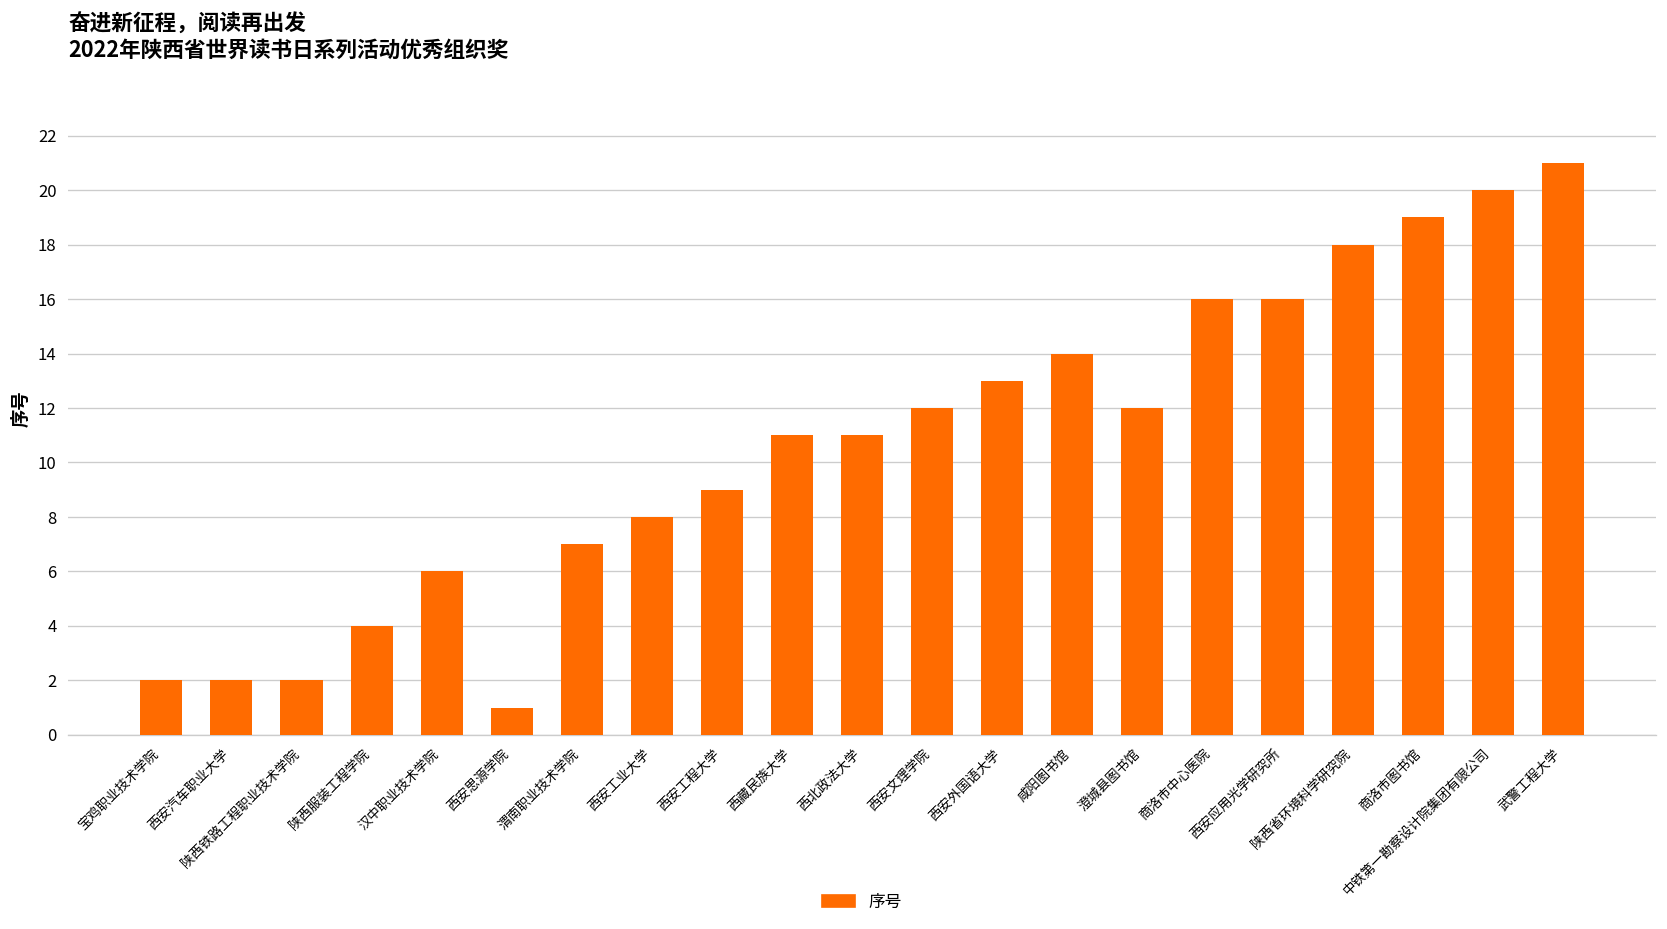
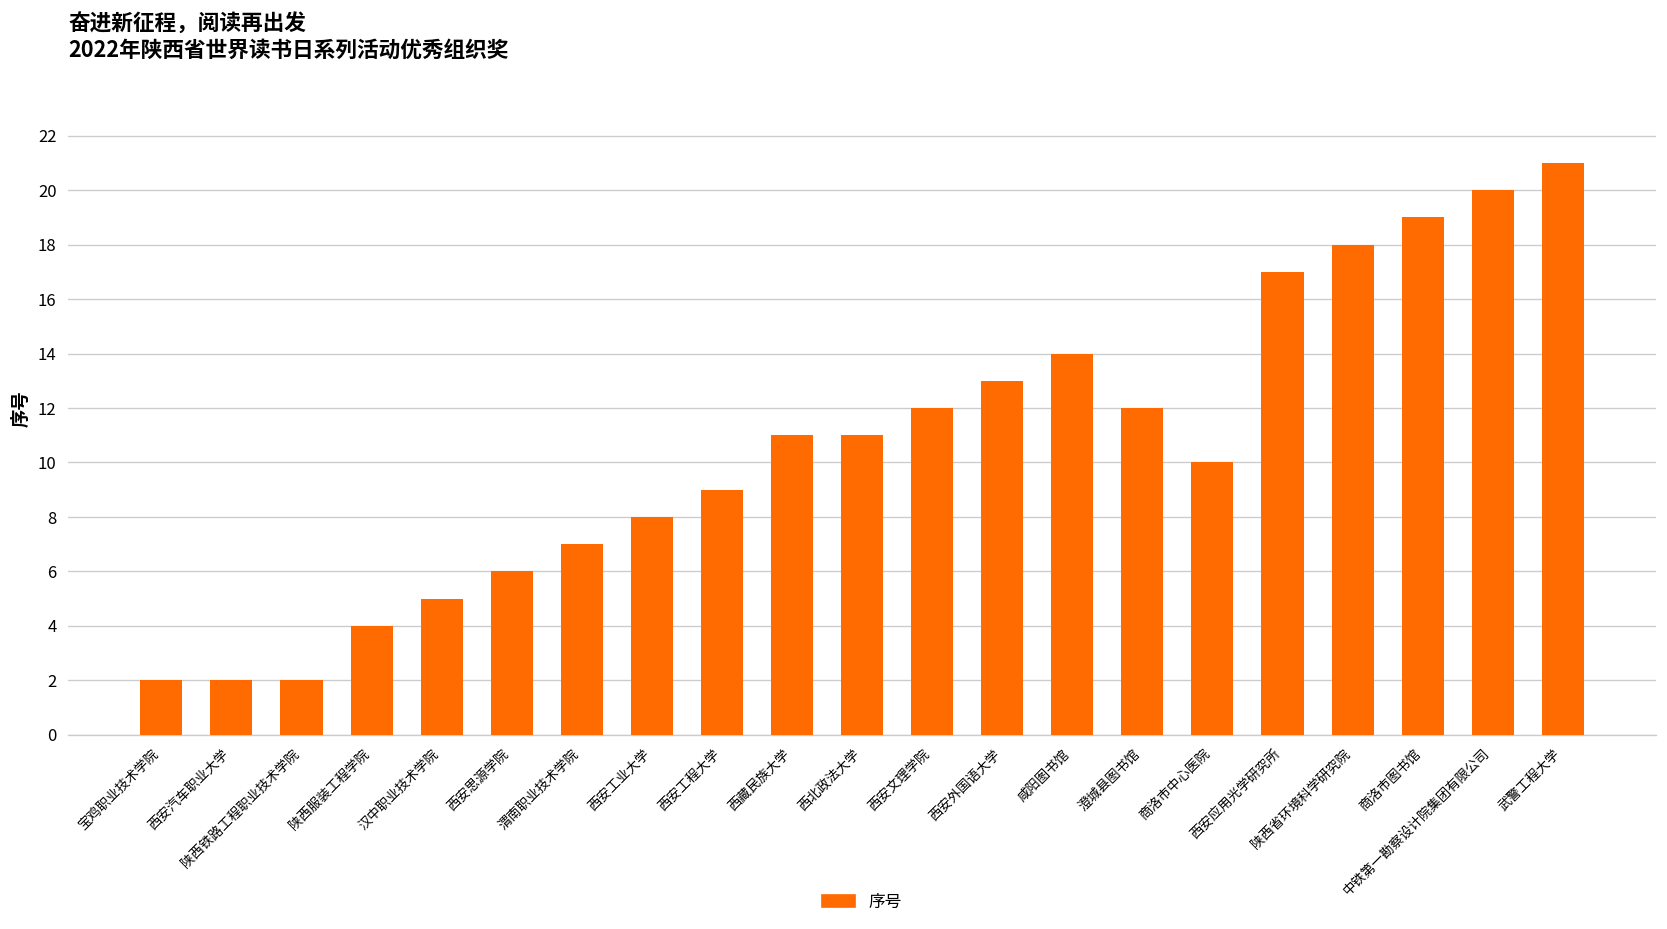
汉中职业技术学院: 6 -> 5
西安思源学院: 1 -> 6
商洛市中心医院: 16 -> 10
西安应用光学研究所: 16 -> 17
